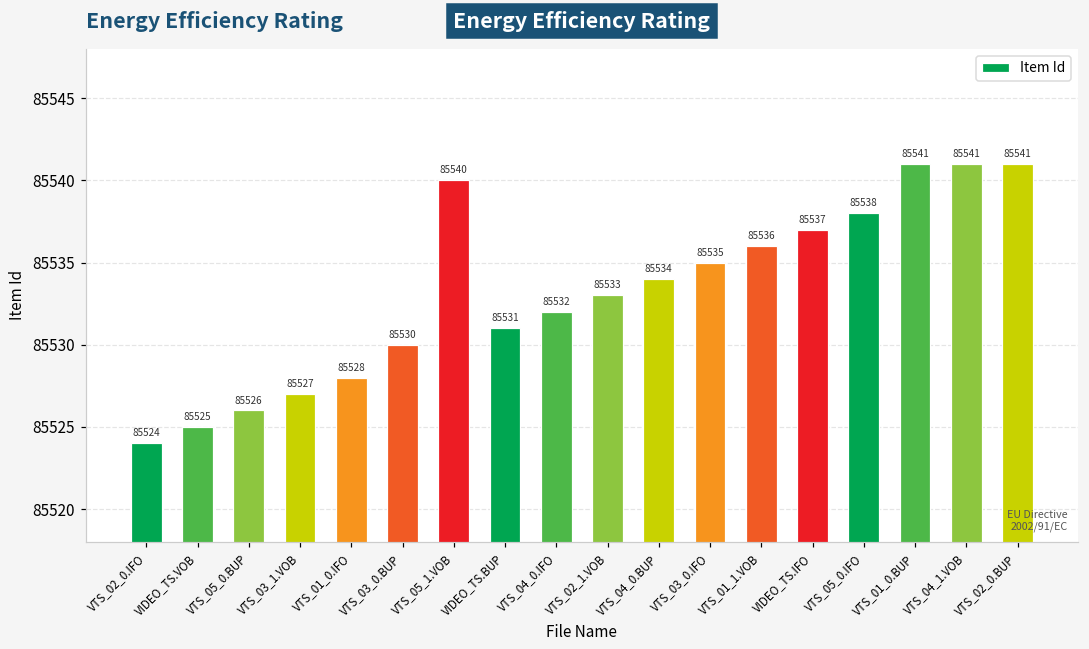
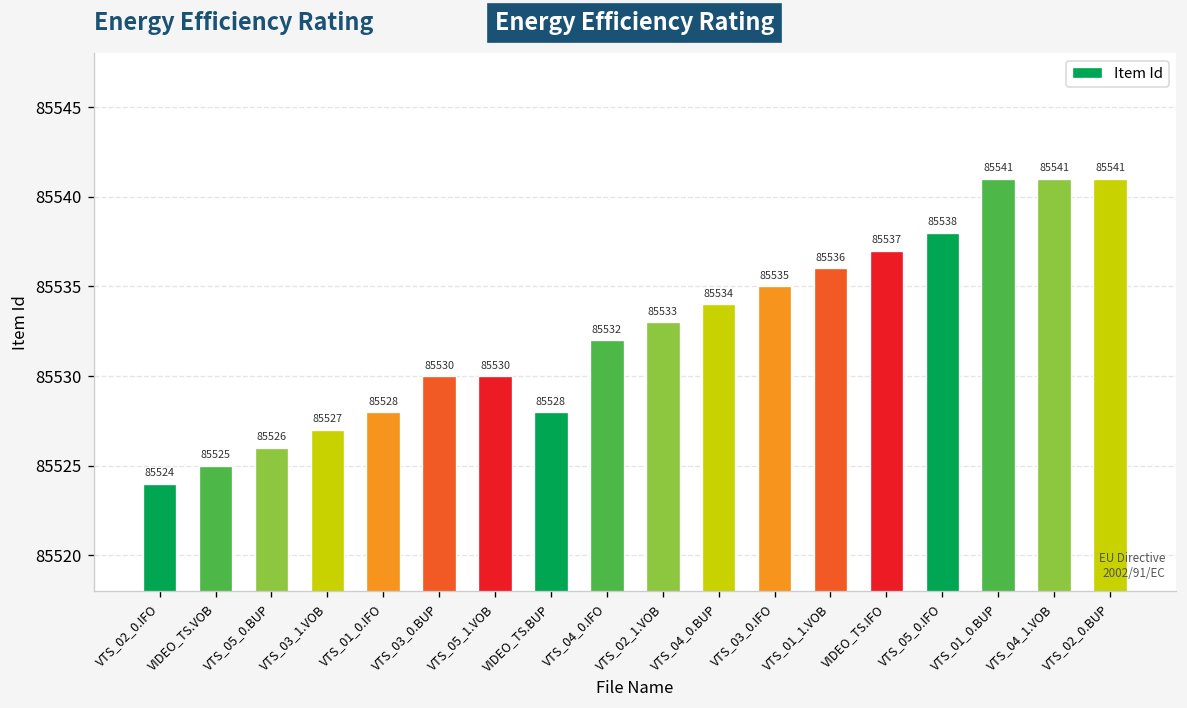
VTS_05_1.VOB: 85540 -> 85530
VIDEO_TS.BUP: 85531 -> 85528
